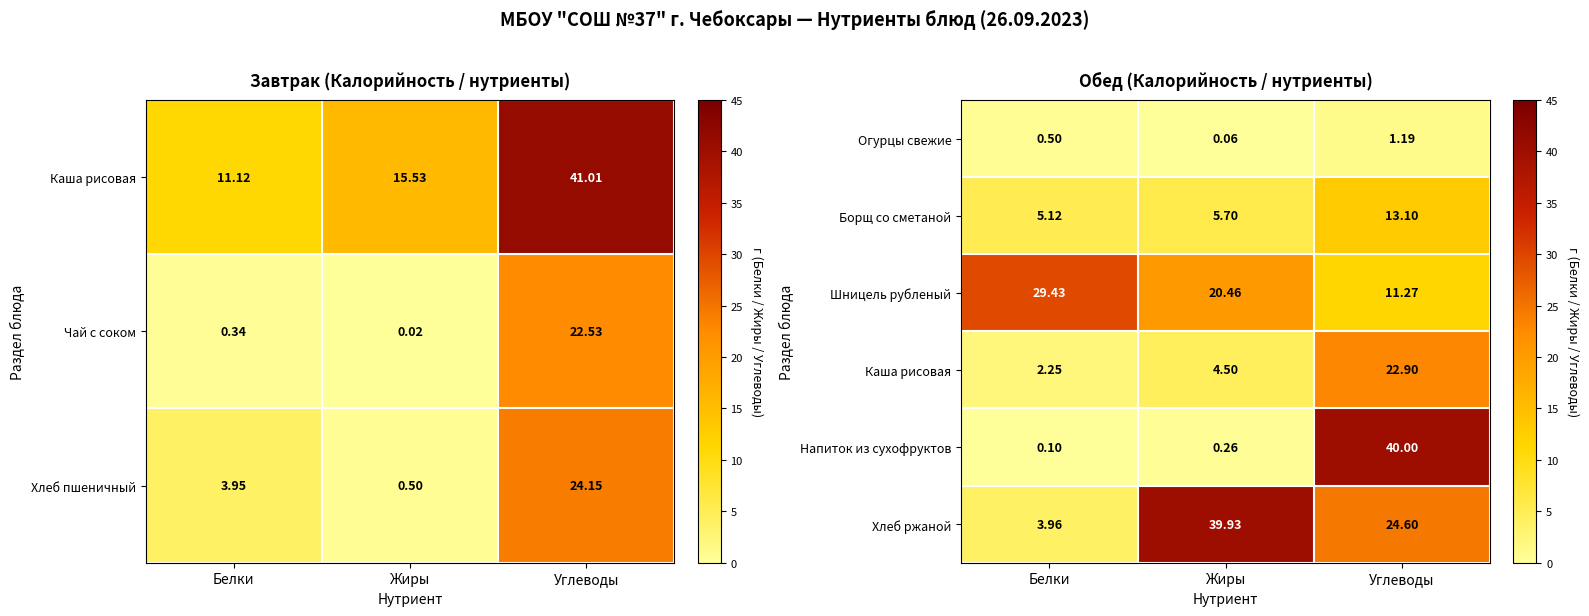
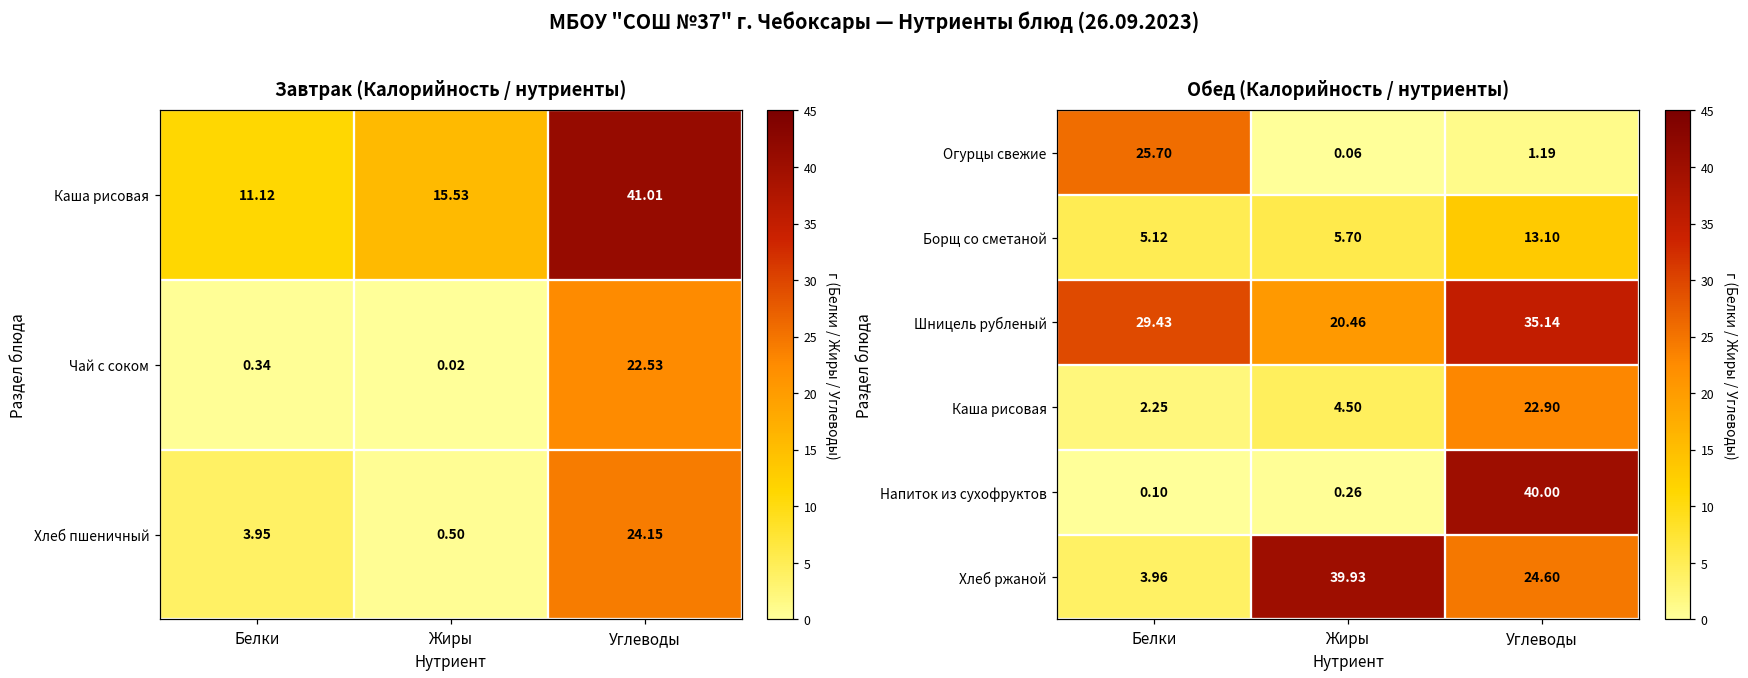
Обед (Калорийность / нутриенты), Огурцы свежие, Белки: 0.50 -> 25.70
Обед (Калорийность / нутриенты), Шницель рубленый, Углеводы: 11.27 -> 35.14
